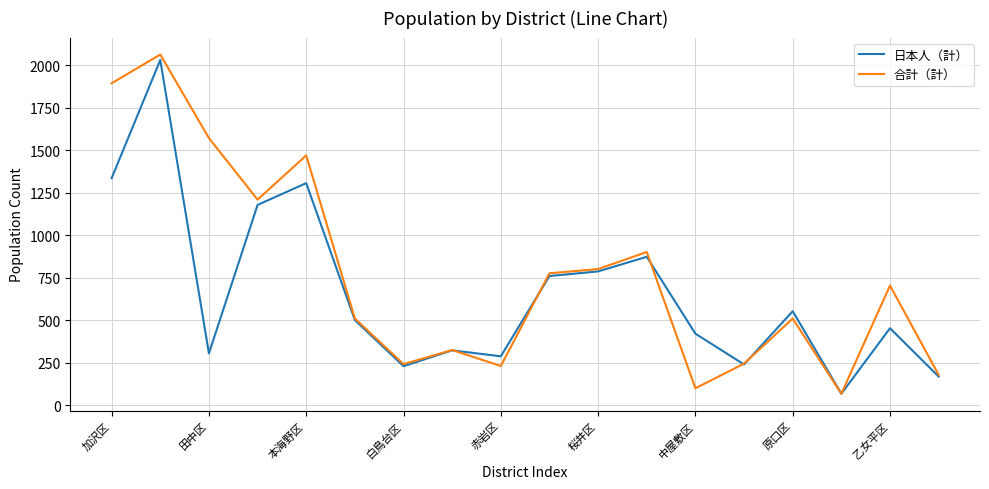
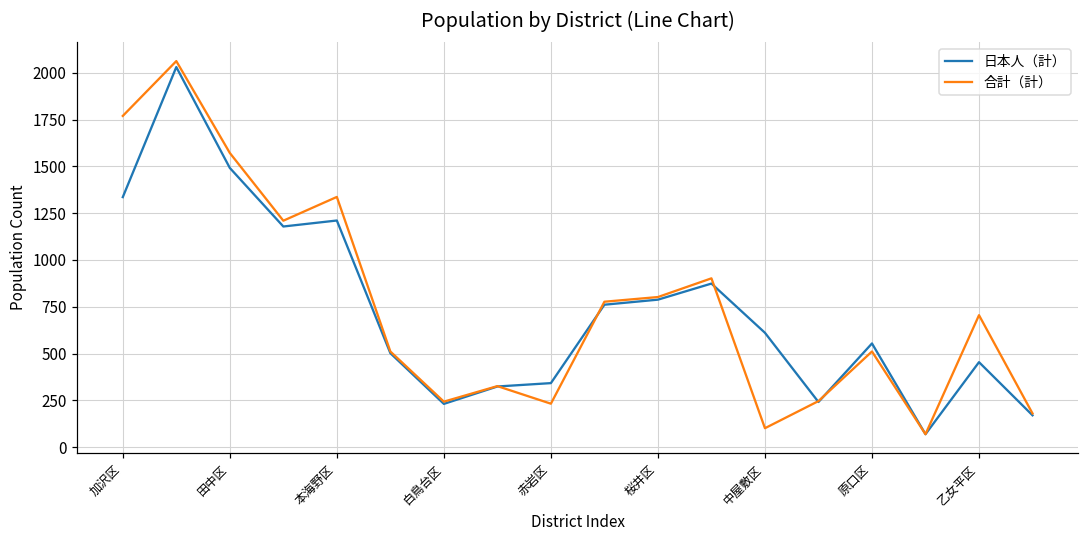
合計（計）, 加沢区: 1890 -> 1770
日本人（計）, 田中区: 310 -> 1490
日本人（計）, 本海野区: 1310 -> 1210
合計（計）, 本海野区: 1470 -> 1340
日本人（計）, 赤岩区: 290 -> 340
日本人（計）, 中屋敷区: 420 -> 610
